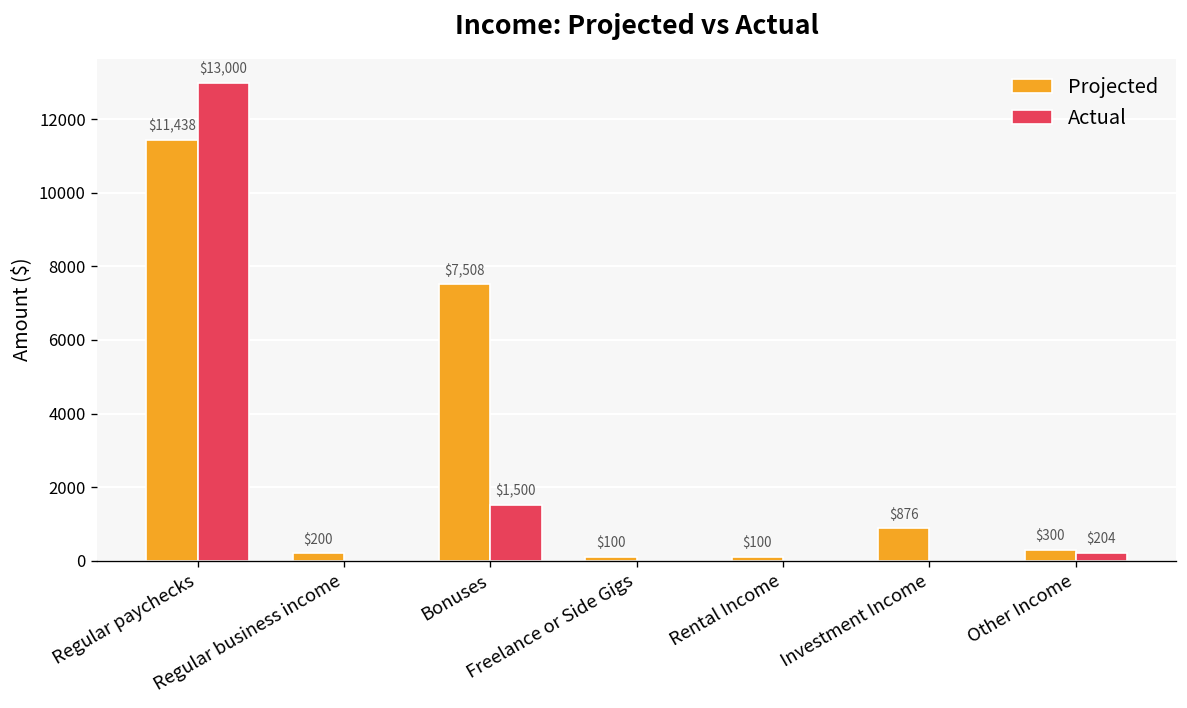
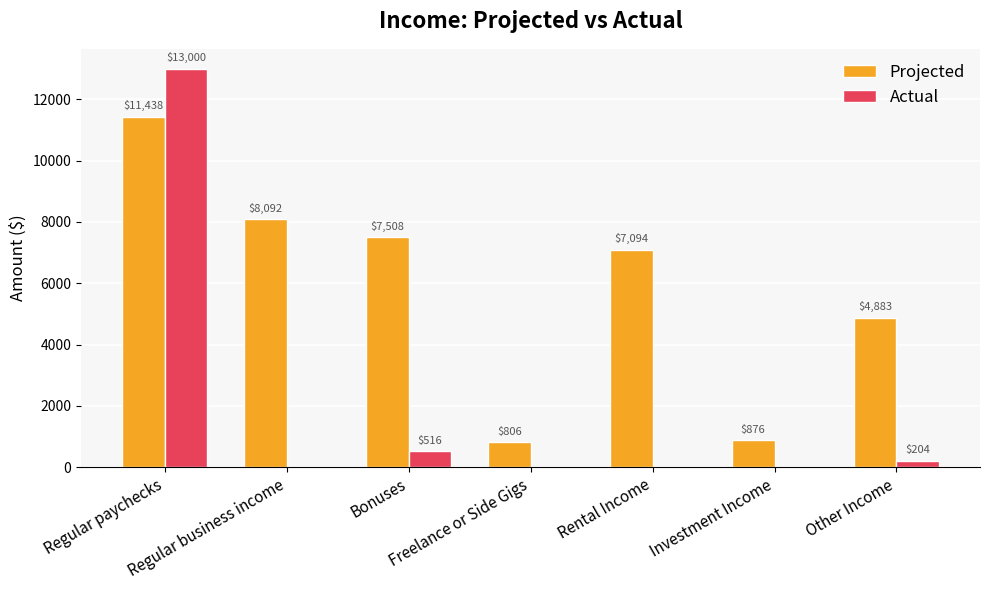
Projected, Regular business income: $200 -> $8,092
Actual, Bonuses: $1,500 -> $516
Projected, Freelance or Side Gigs: $100 -> $806
Projected, Rental Income: $100 -> $7,094
Projected, Other Income: $300 -> $4,883
